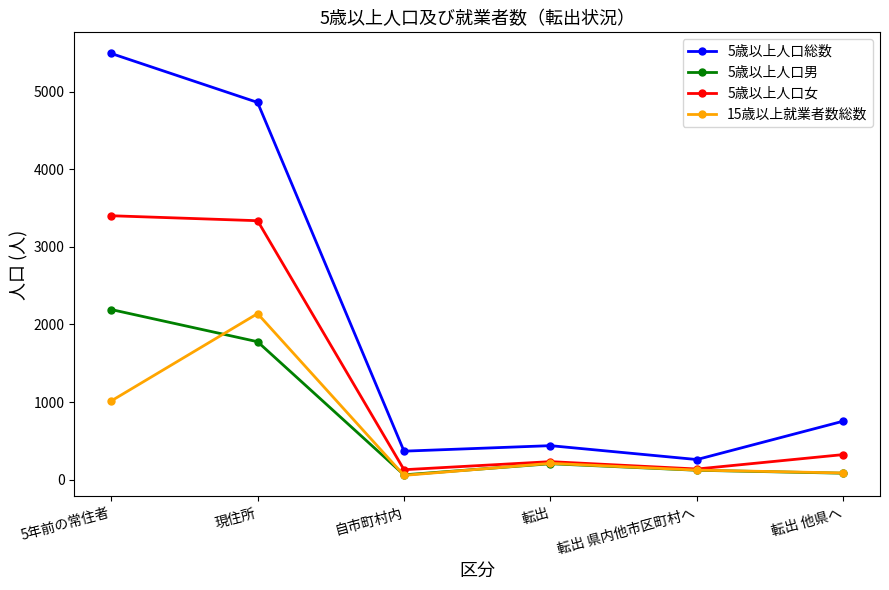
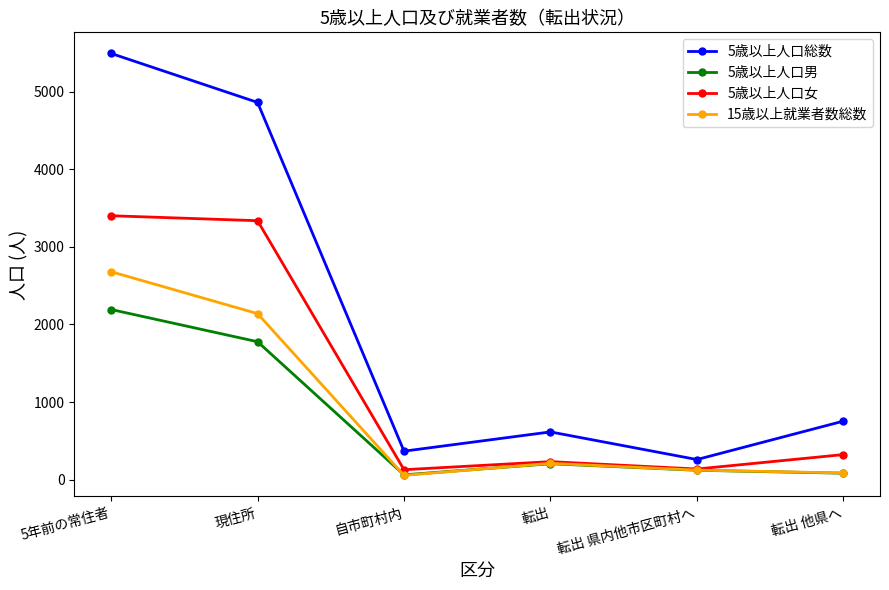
15歳以上就業者数総数, 5年前の常住者: 1000 -> 2700
5歳以上人口総数, 転出: 400 -> 600
